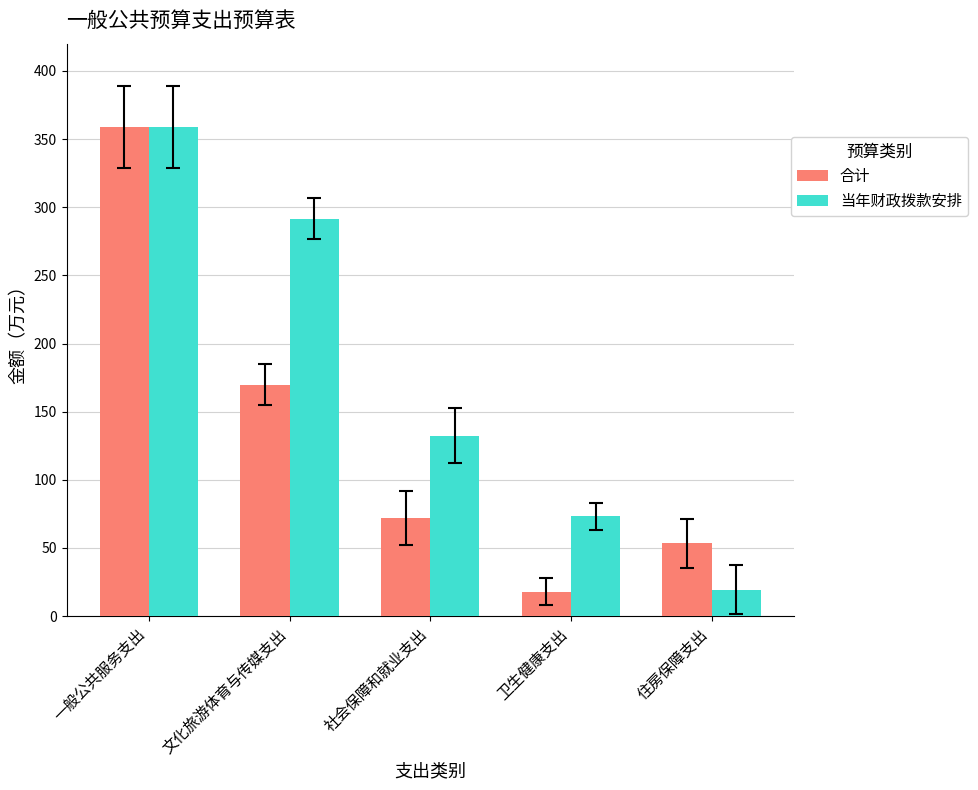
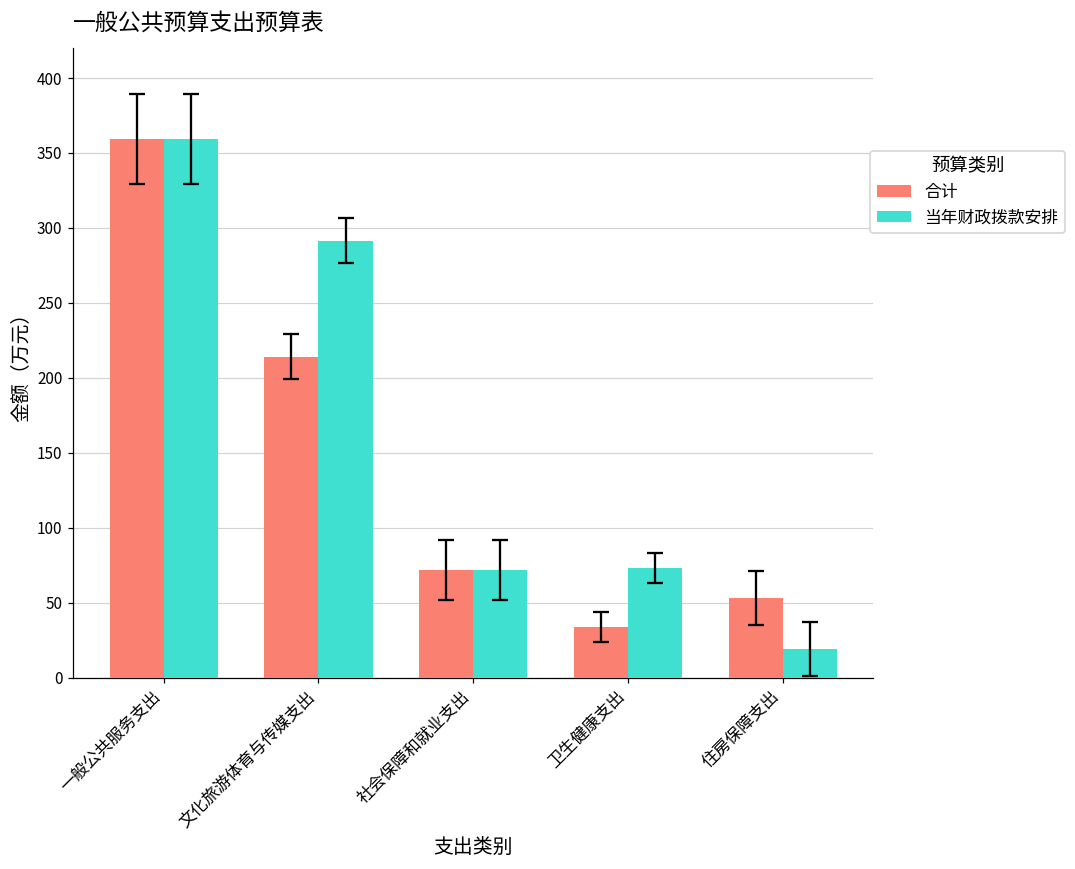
合计, 文化旅游体育与传媒支出: 170 -> 214
当年财政拨款安排, 社会保障和就业支出: 132 -> 72
合计, 卫生健康支出: 18 -> 34
